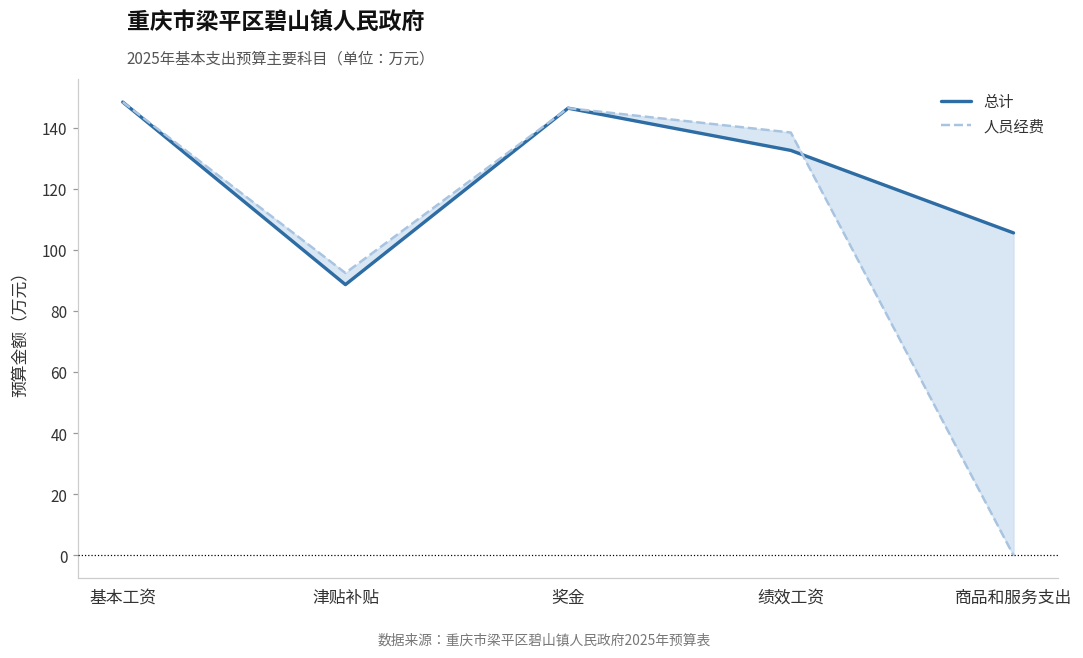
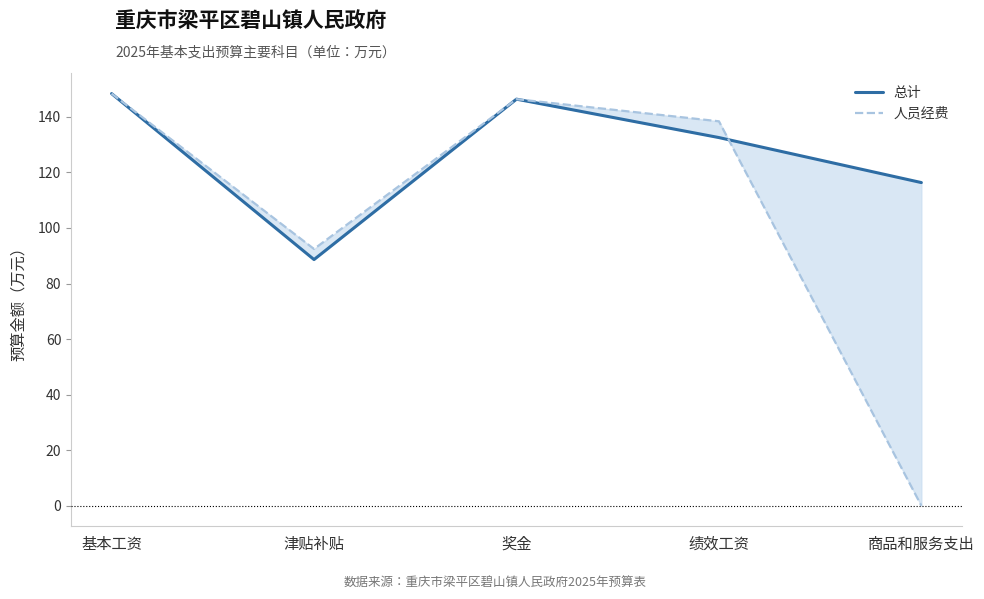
总计, 商品和服务支出: 106 -> 116
